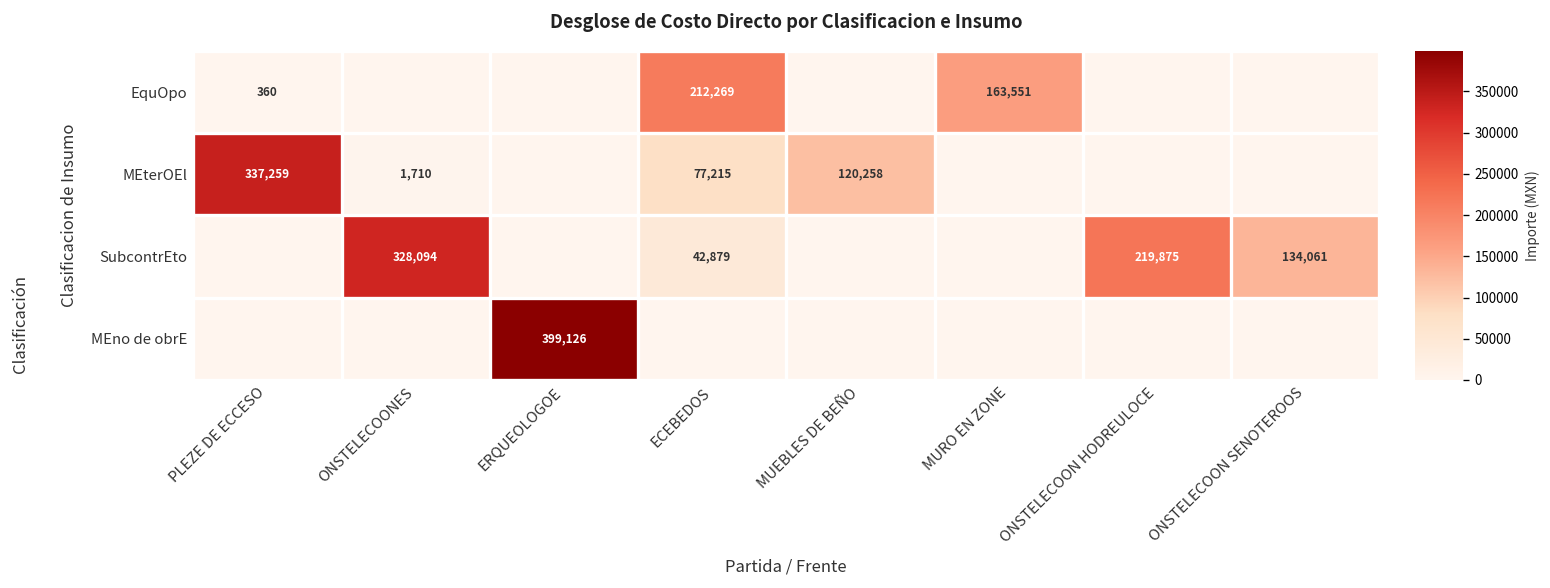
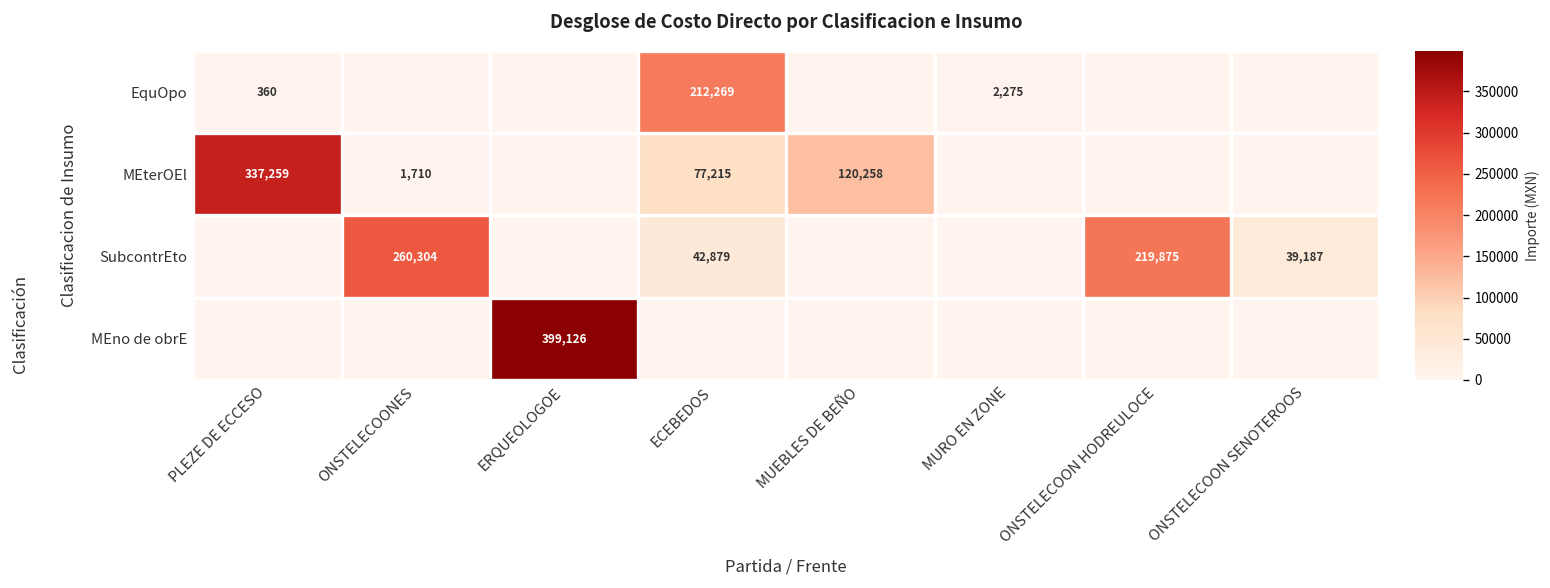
EquOpo, MURO EN ZONE: 163,551 -> 2,275
SubcontrEto, ONSTELECOONES: 328,094 -> 260,304
SubcontrEto, ONSTELECOON SENOTEROOS: 134,061 -> 39,187
